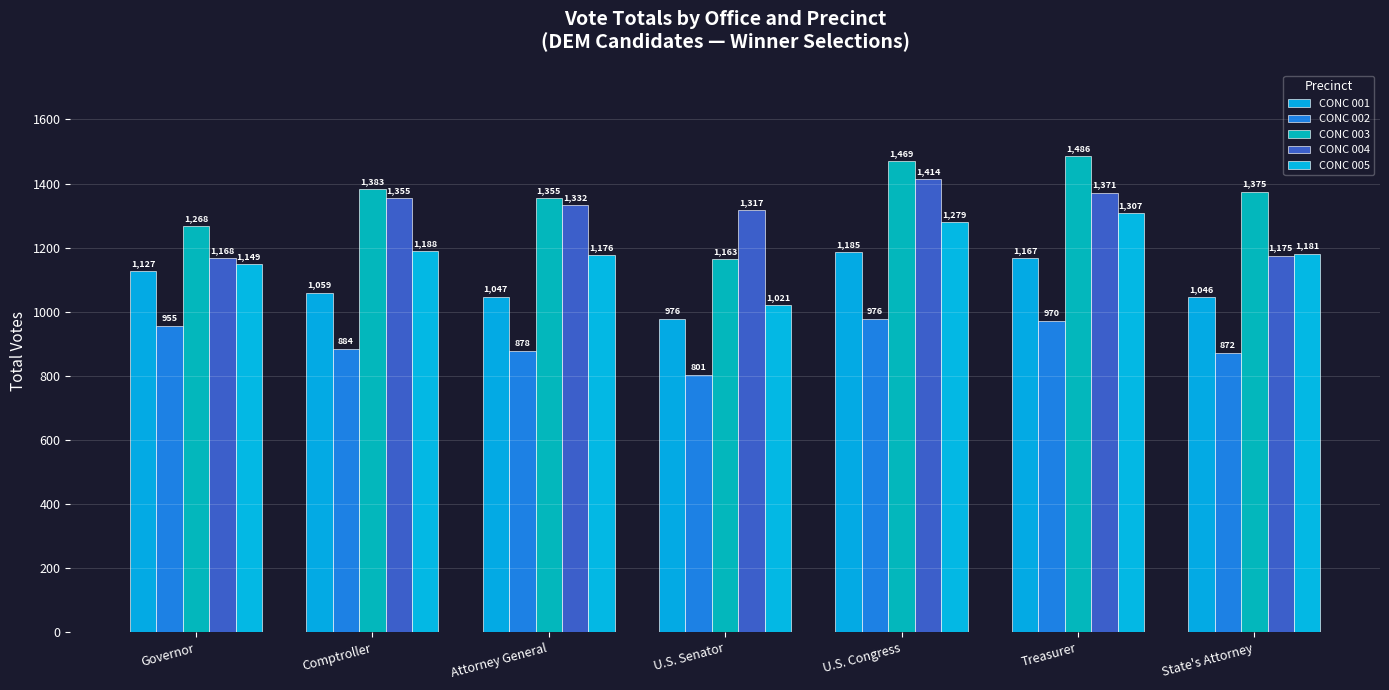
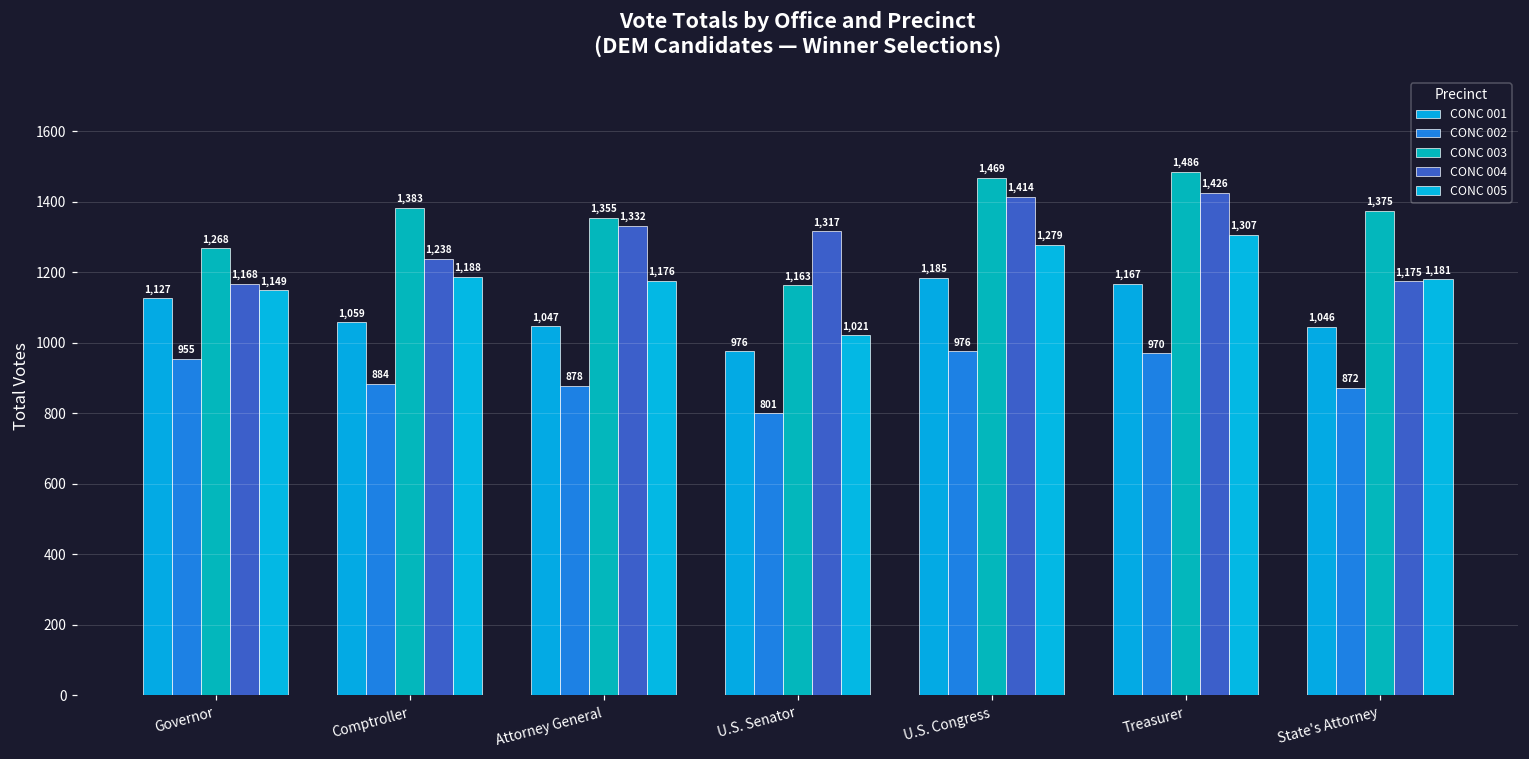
CONC 004, Comptroller: 1,355 -> 1,238
CONC 004, Treasurer: 1,371 -> 1,426
